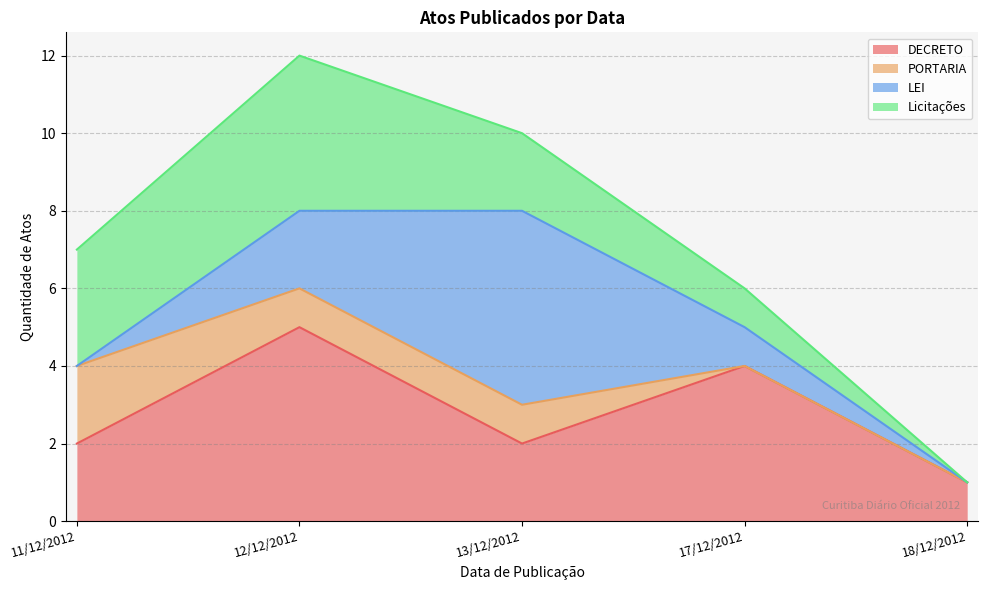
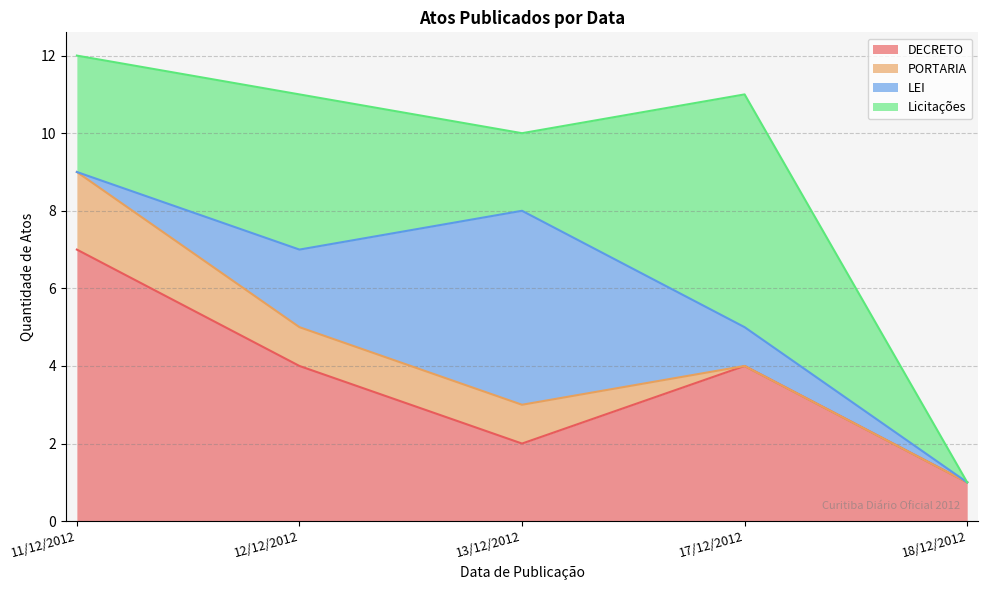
DECRETO, 11/12/2012: 2 -> 7
DECRETO, 12/12/2012: 5 -> 4
Licitações, 17/12/2012: 1 -> 6
